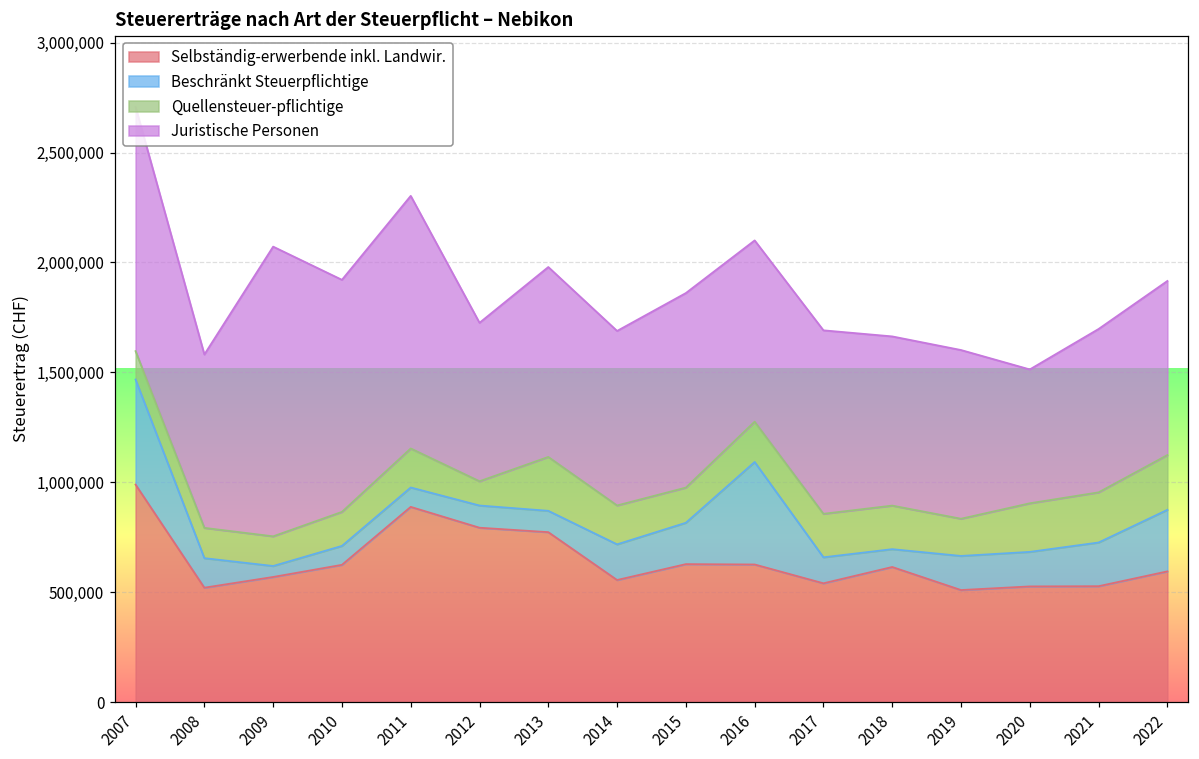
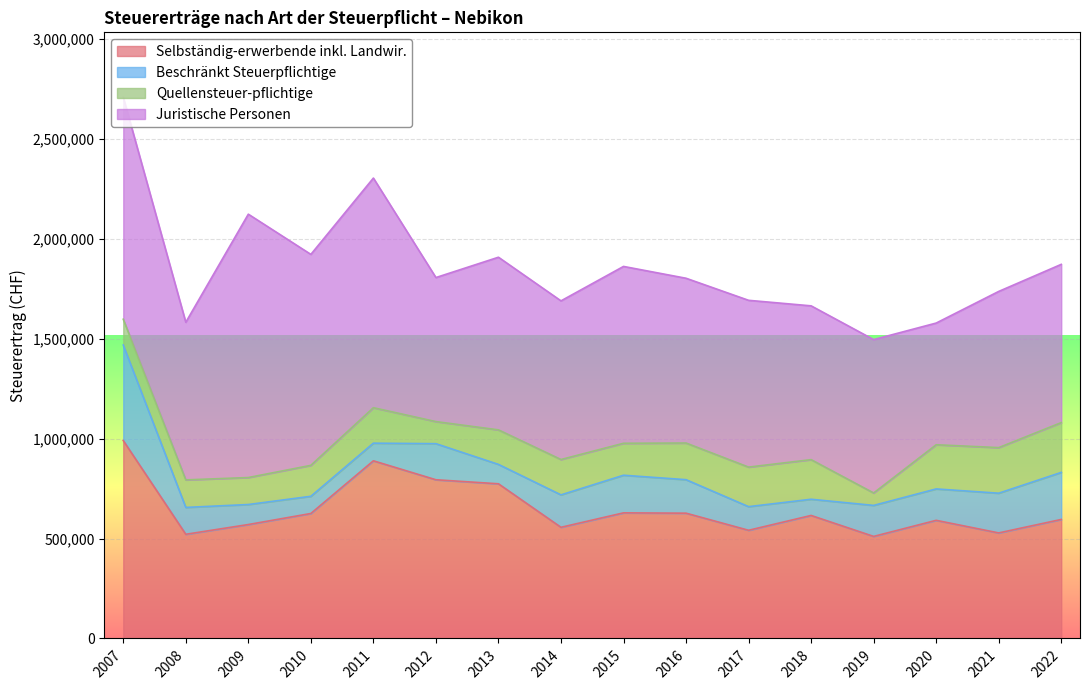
Beschränkt Steuerpflichtige, 2009: 50,000 -> 100,000
Beschränkt Steuerpflichtige, 2012: 100,000 -> 180,000
Quellensteuer-pflichtige, 2013: 250,000 -> 170,000
Beschränkt Steuerpflichtige, 2016: 470,000 -> 170,000
Quellensteuer-pflichtige, 2019: 170,000 -> 60,000
Selbständig-erwerbende inkl. Landwir., 2020: 530,000 -> 590,000
Juristische Personen, 2021: 740,000 -> 780,000
Beschränkt Steuerpflichtige, 2022: 280,000 -> 240,000
